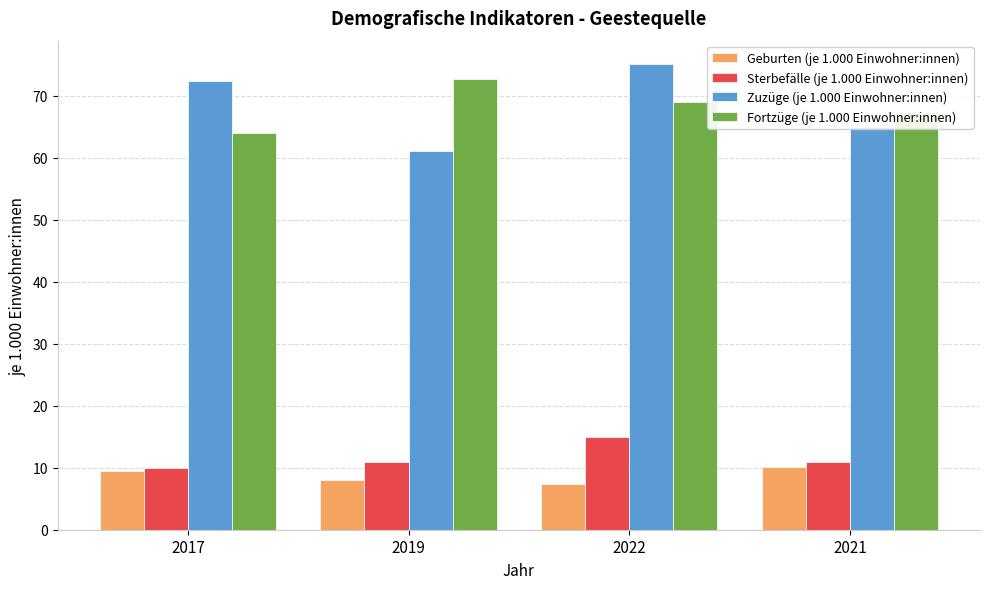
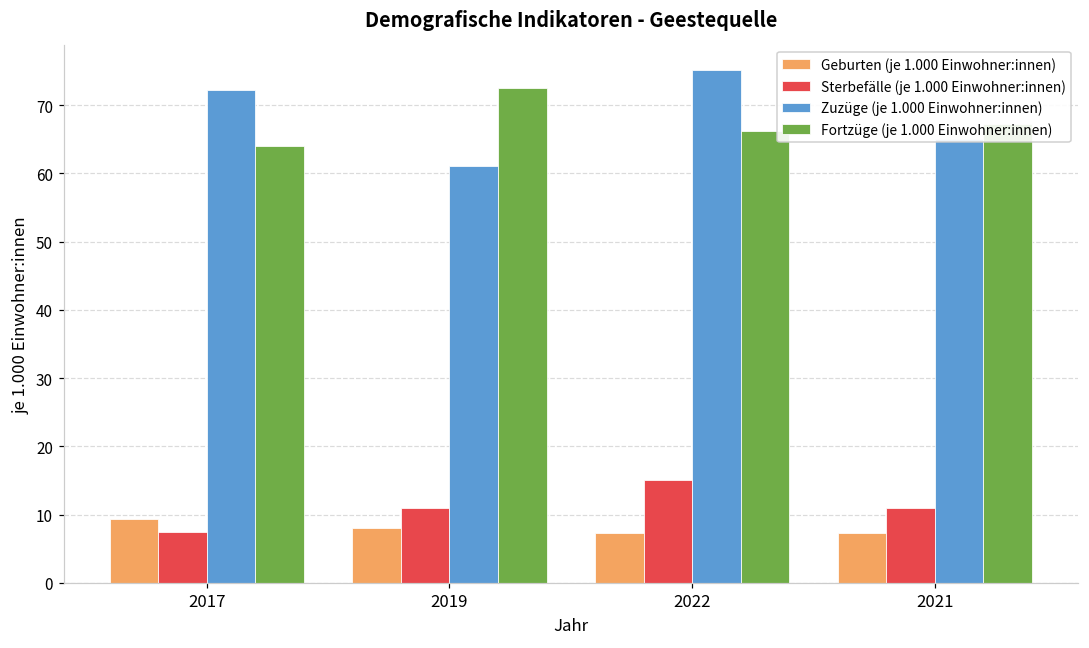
Sterbefälle (je 1.000 Einwohner:innen), 2017: 10 -> 8
Fortzüge (je 1.000 Einwohner:innen), 2022: 69 -> 66
Geburten (je 1.000 Einwohner:innen), 2021: 10 -> 7
